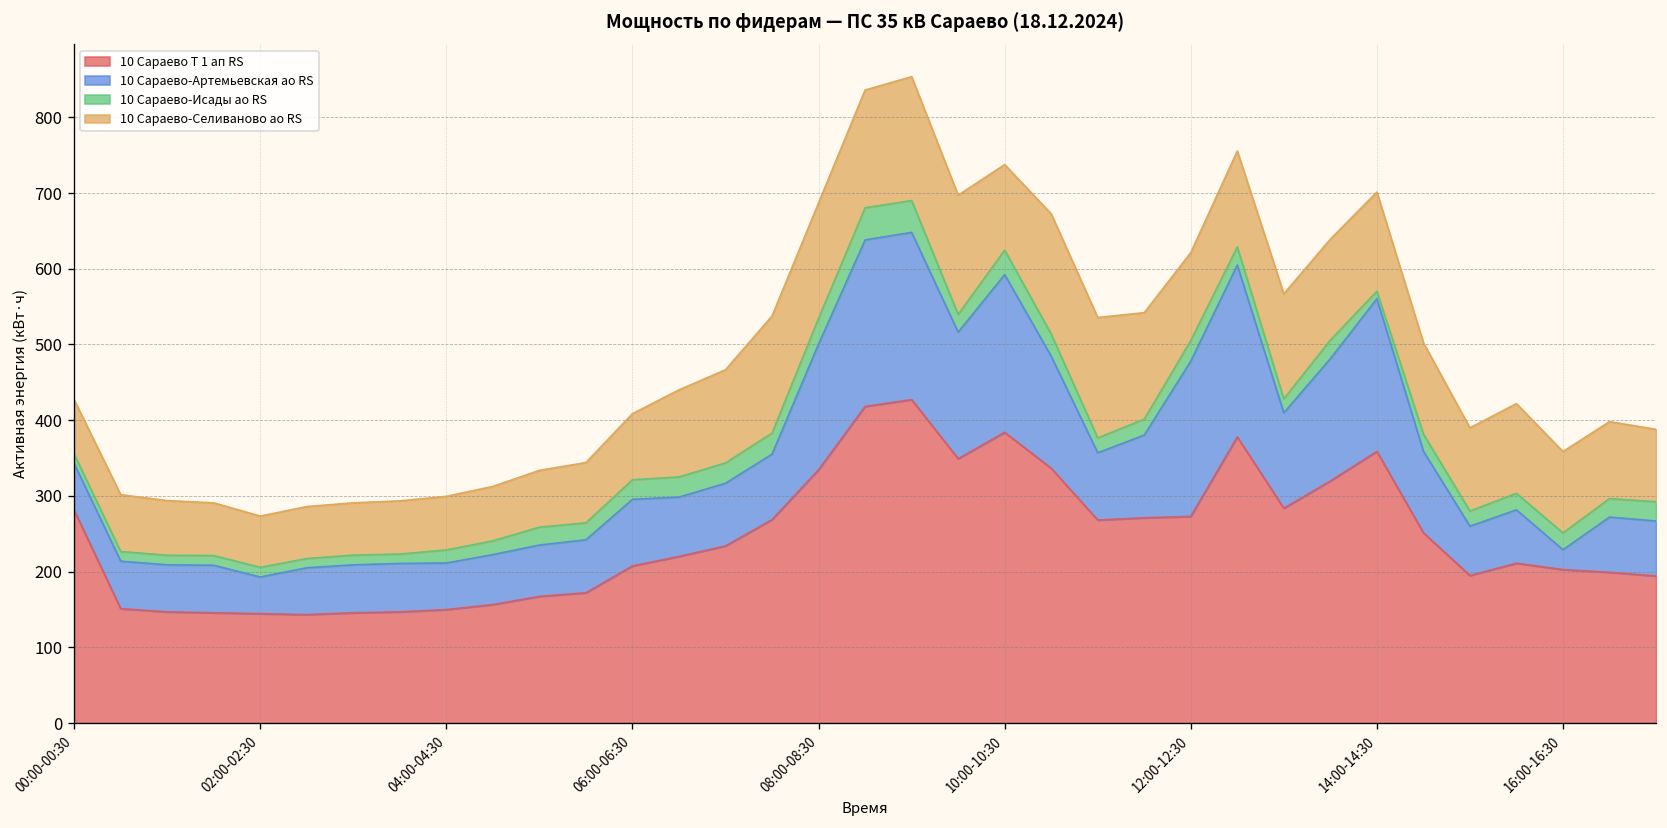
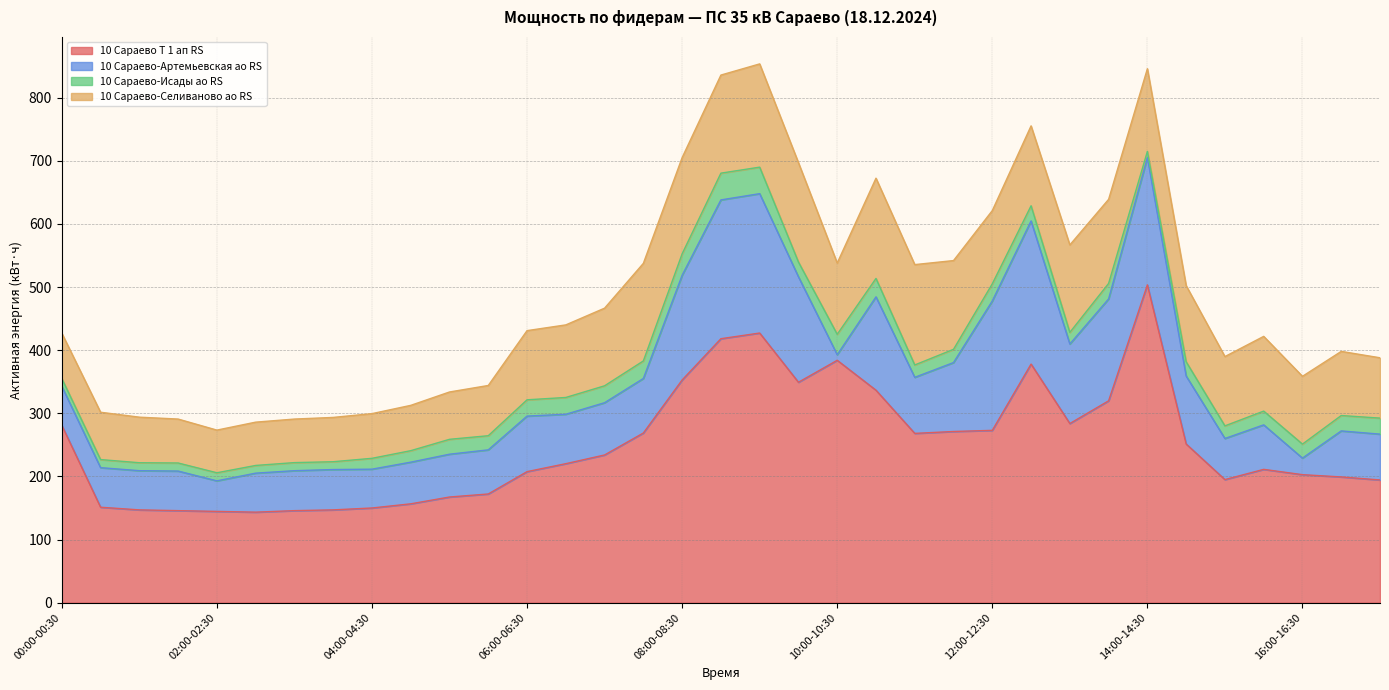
10 Сараево-Селиваново ао RS, 06:00-06:30: 90 -> 110
10 Сараево Т 1 ап RS, 08:00-08:30: 330 -> 350
10 Сараево-Артемьевская ао RS, 10:00-10:30: 210 -> 10
10 Сараево Т 1 ап RS, 14:00-14:30: 360 -> 500
